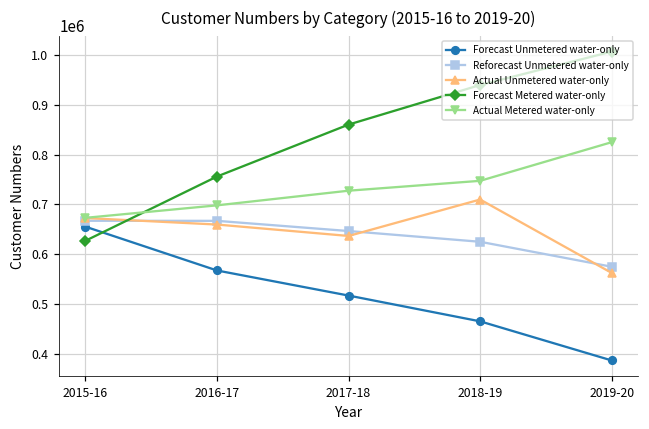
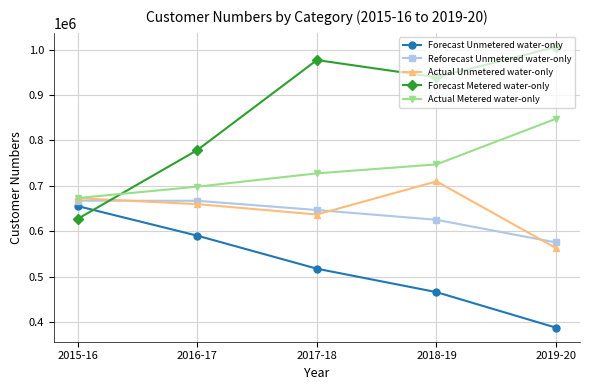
Forecast Unmetered water-only, 2016-17: 570000 -> 590000
Forecast Metered water-only, 2016-17: 760000 -> 780000
Forecast Metered water-only, 2017-18: 860000 -> 980000
Actual Metered water-only, 2019-20: 820000 -> 850000
